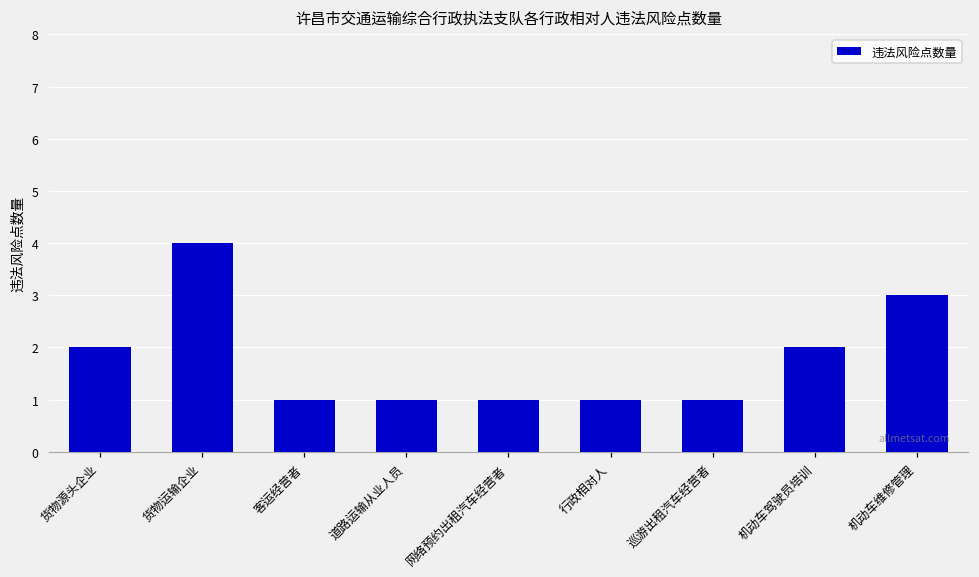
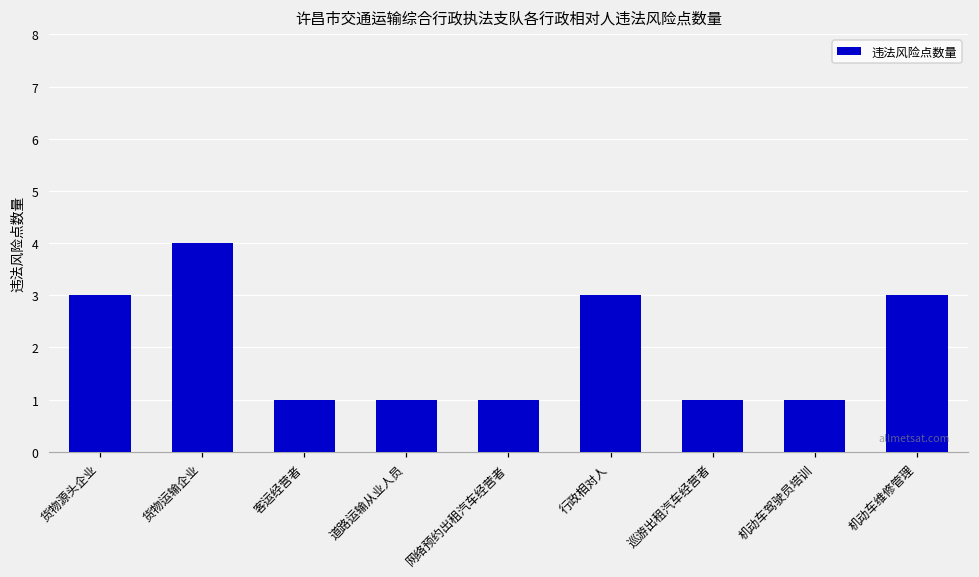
货物源头企业: 2 -> 3
行政相对人: 1 -> 3
机动车驾驶员培训: 2 -> 1
